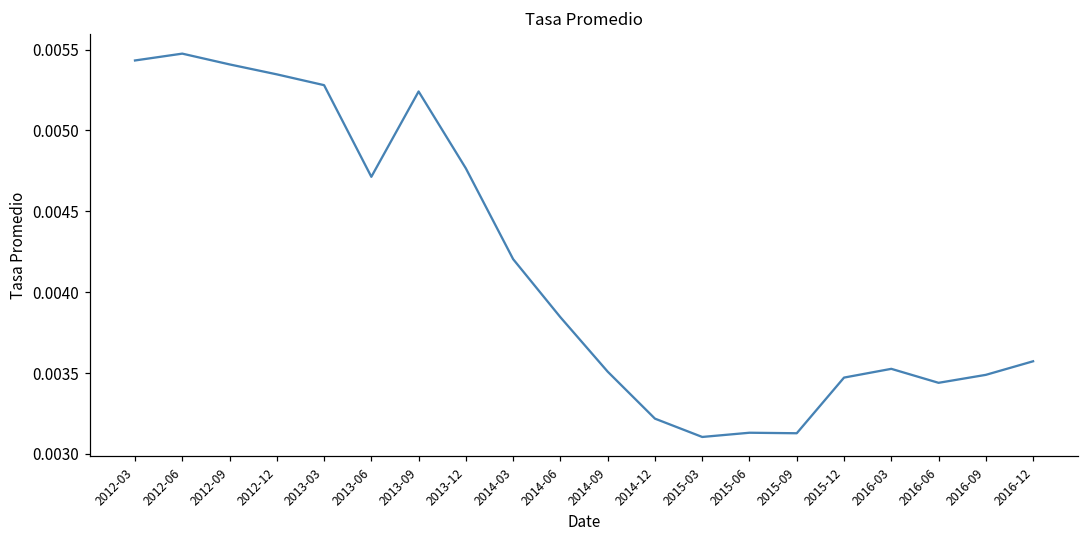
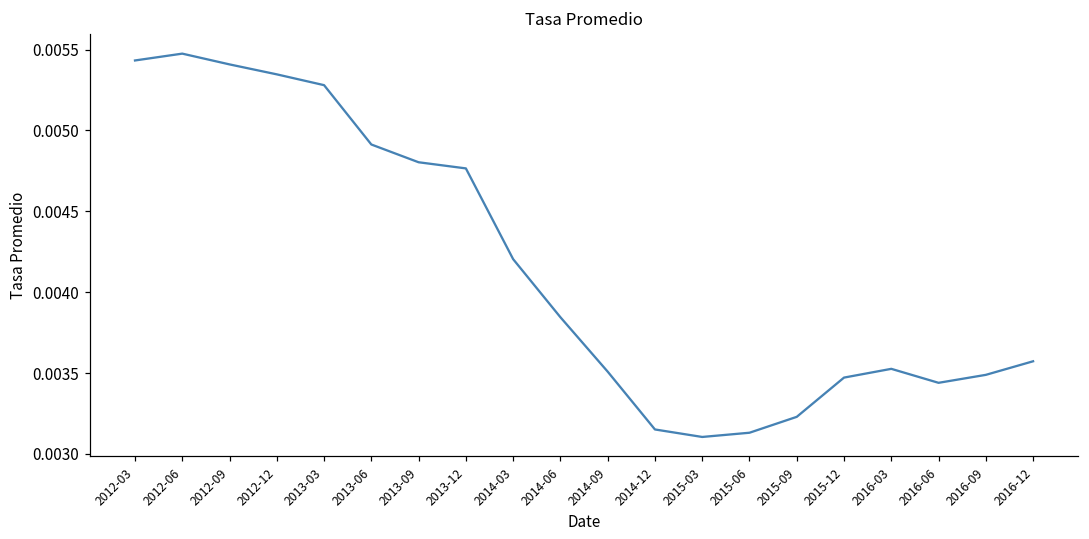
2013-06: 0.00471 -> 0.00491
2013-09: 0.00524 -> 0.00480
2014-12: 0.00322 -> 0.00315
2015-09: 0.00313 -> 0.00323
